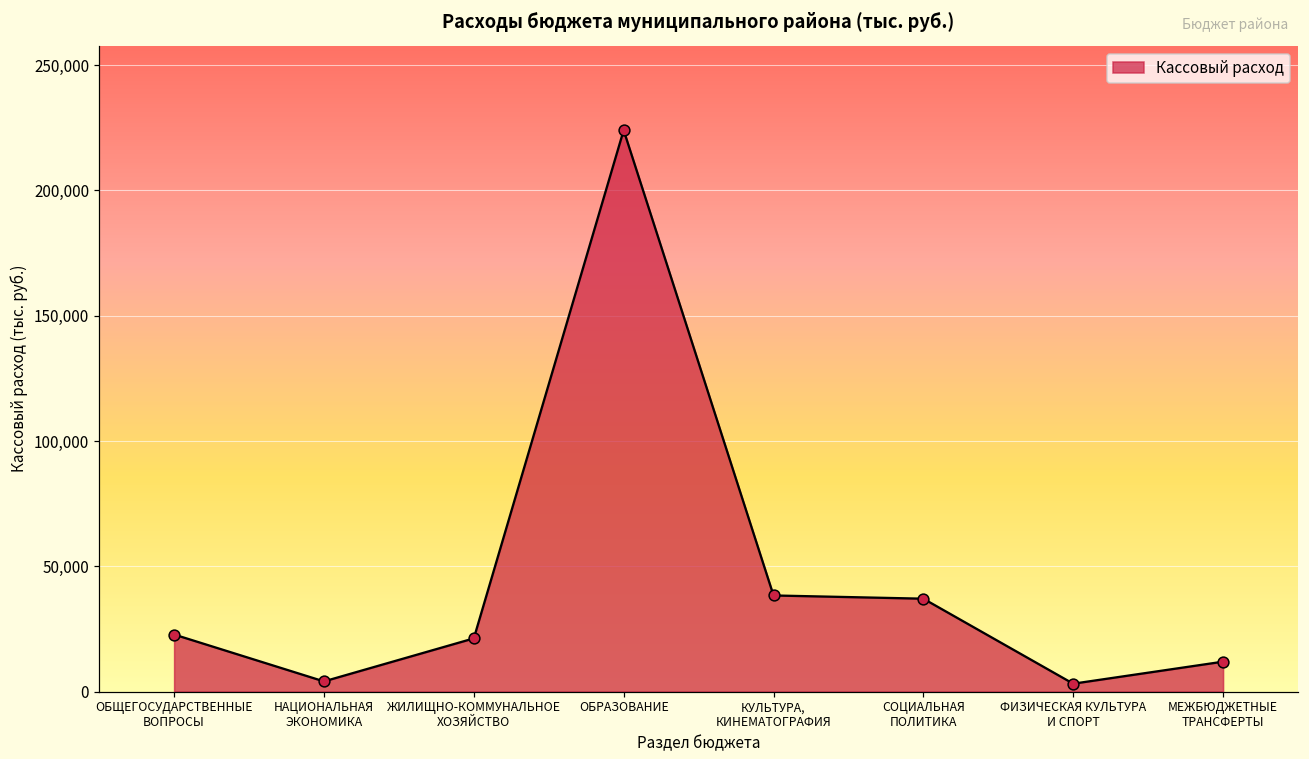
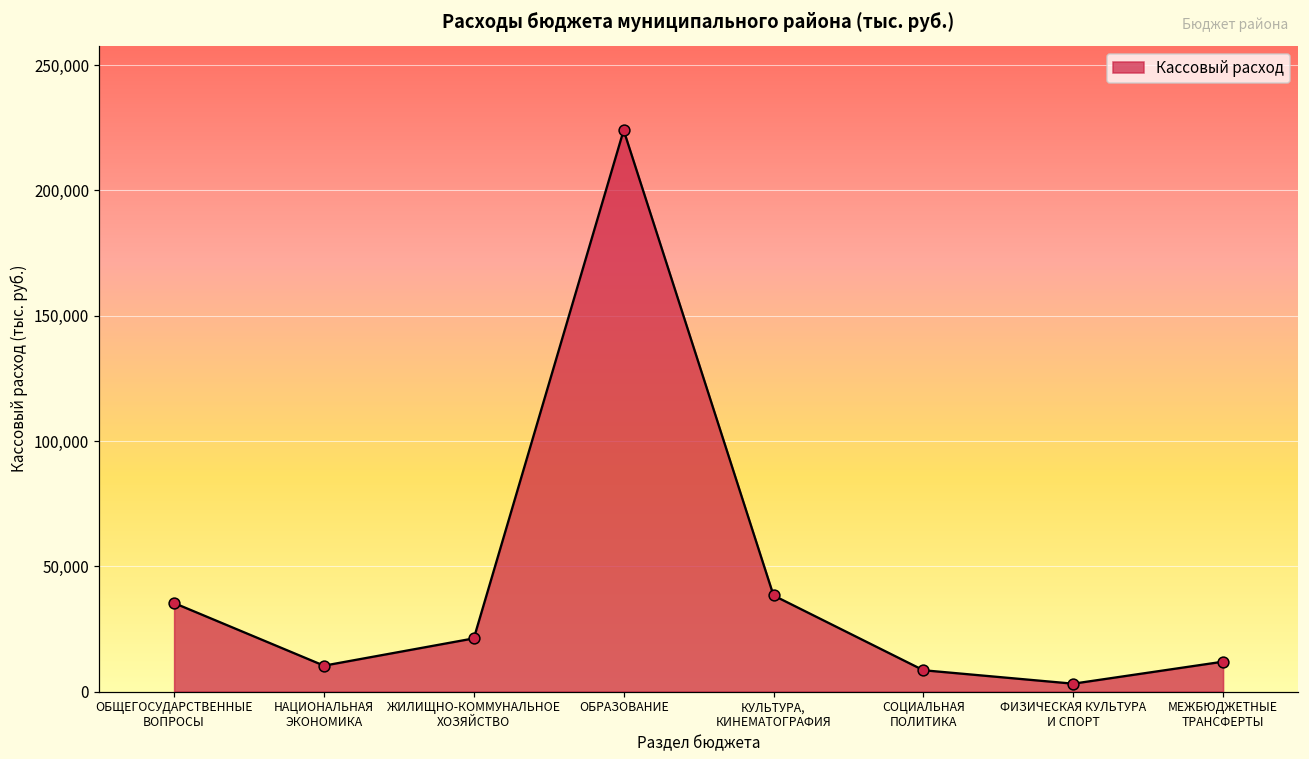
ОБЩЕГОСУДАРСТВЕННЫЕ ВОПРОСЫ: 23,000 -> 35,000
НАЦИОНАЛЬНАЯ ЭКОНОМИКА: 4,000 -> 10,000
СОЦИАЛЬНАЯ ПОЛИТИКА: 37,000 -> 9,000
